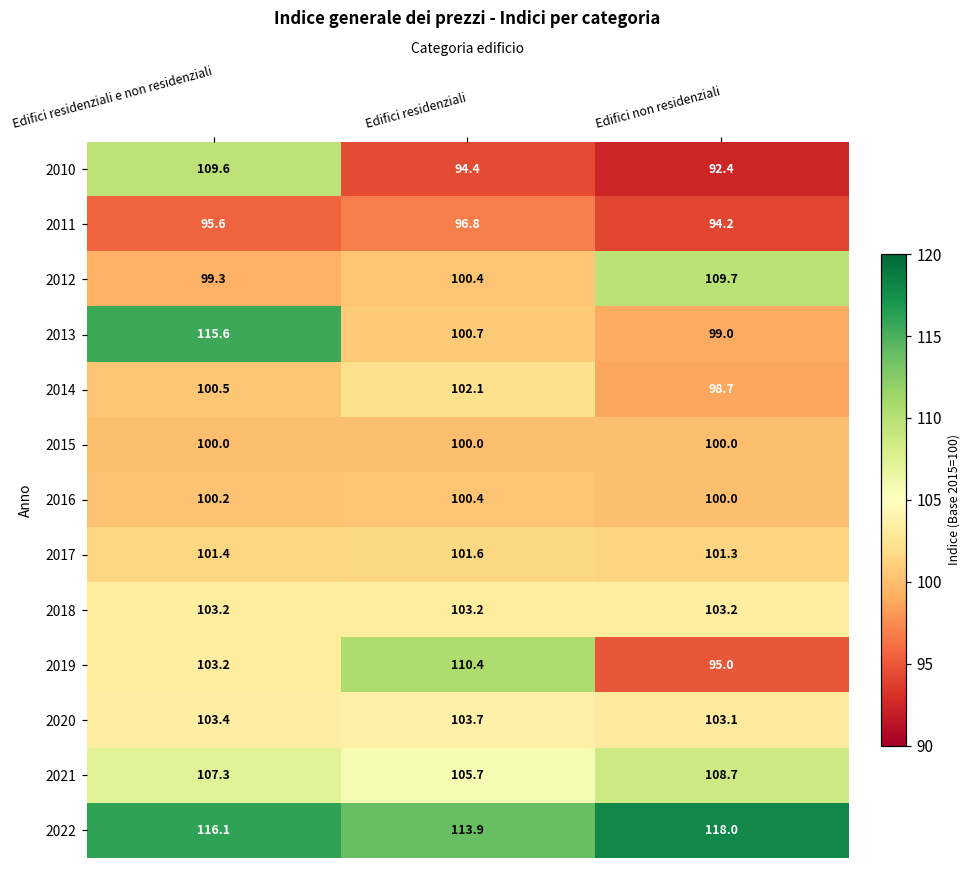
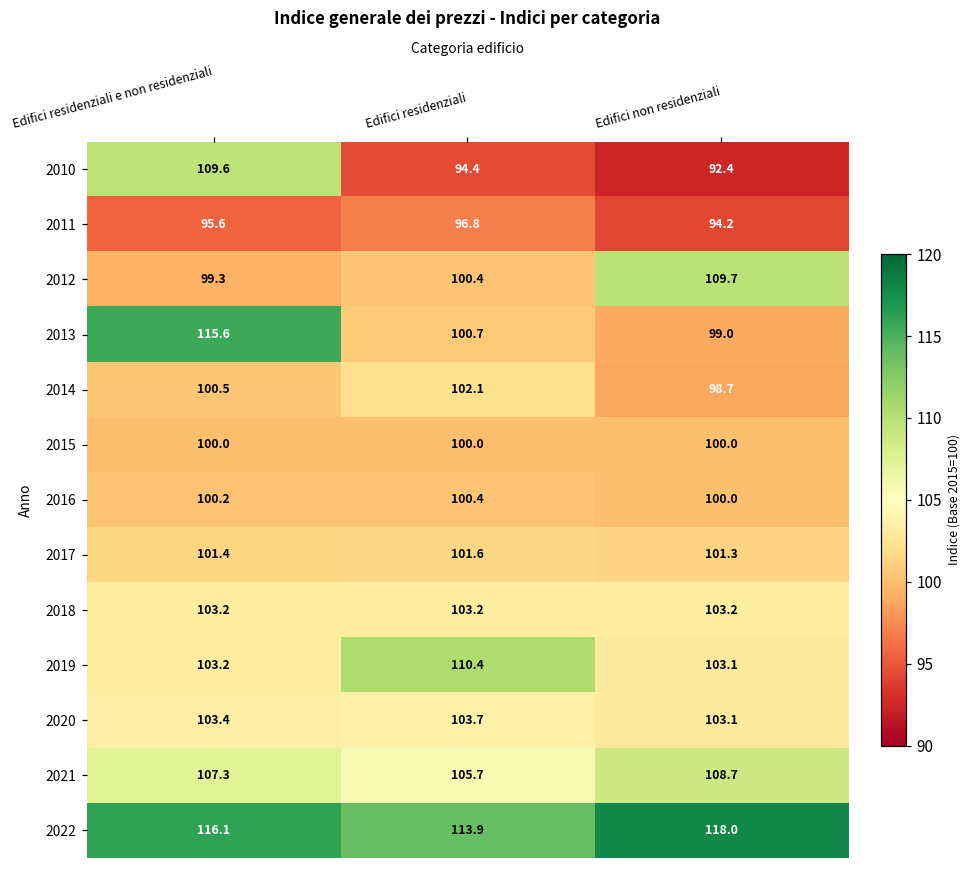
2019, Edifici non residenziali: 95.0 -> 103.1
